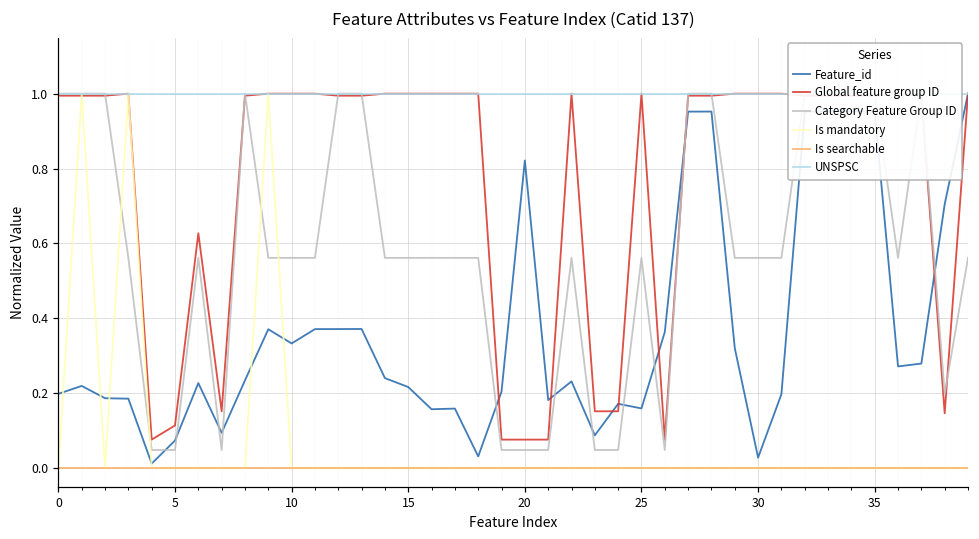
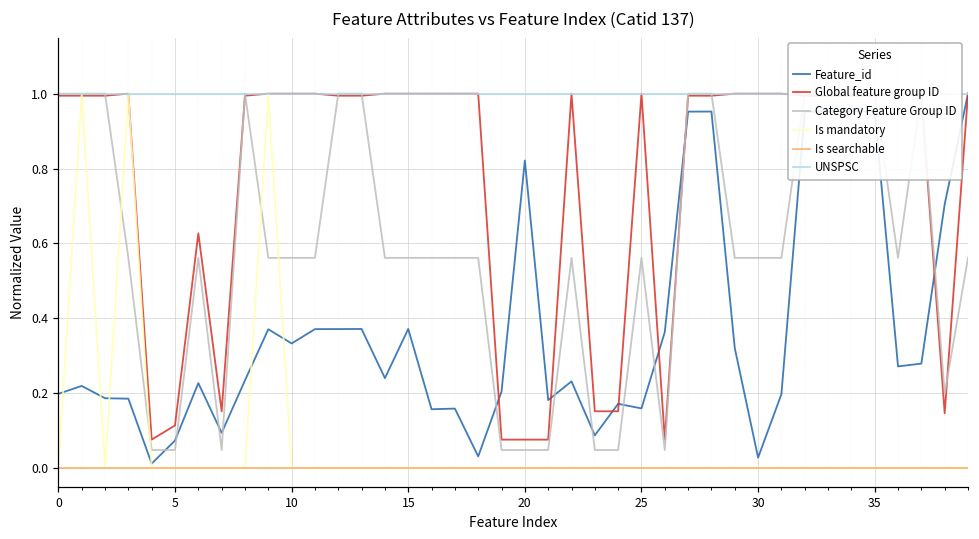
Feature_id, 15: 0.22 -> 0.37
